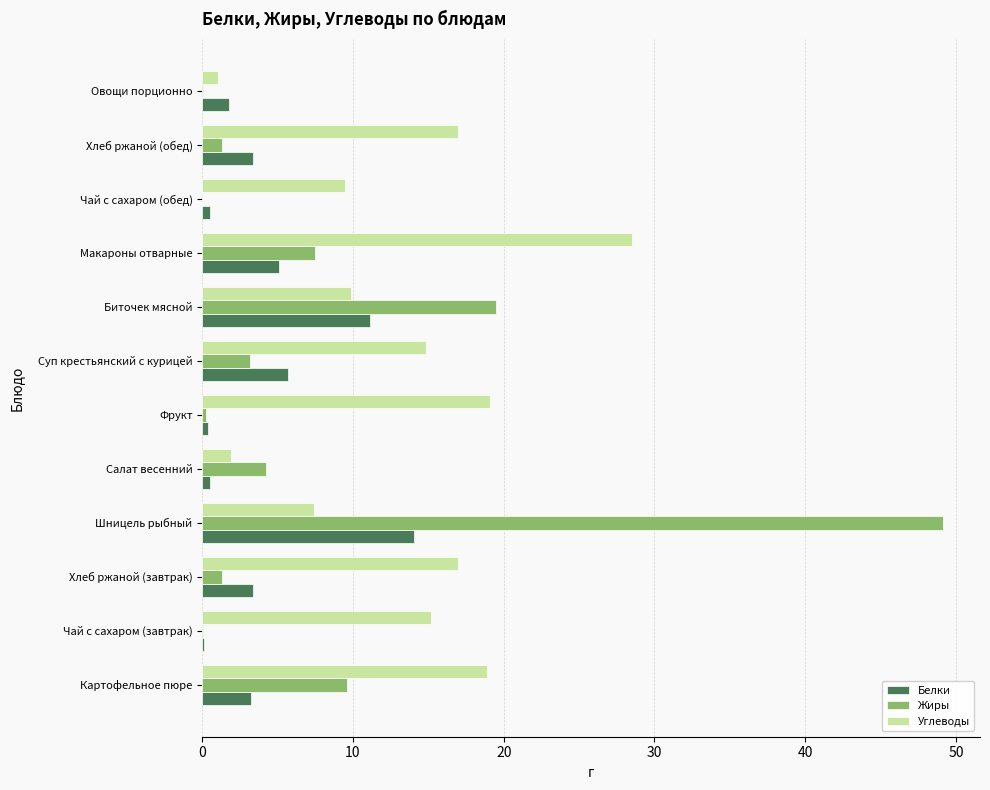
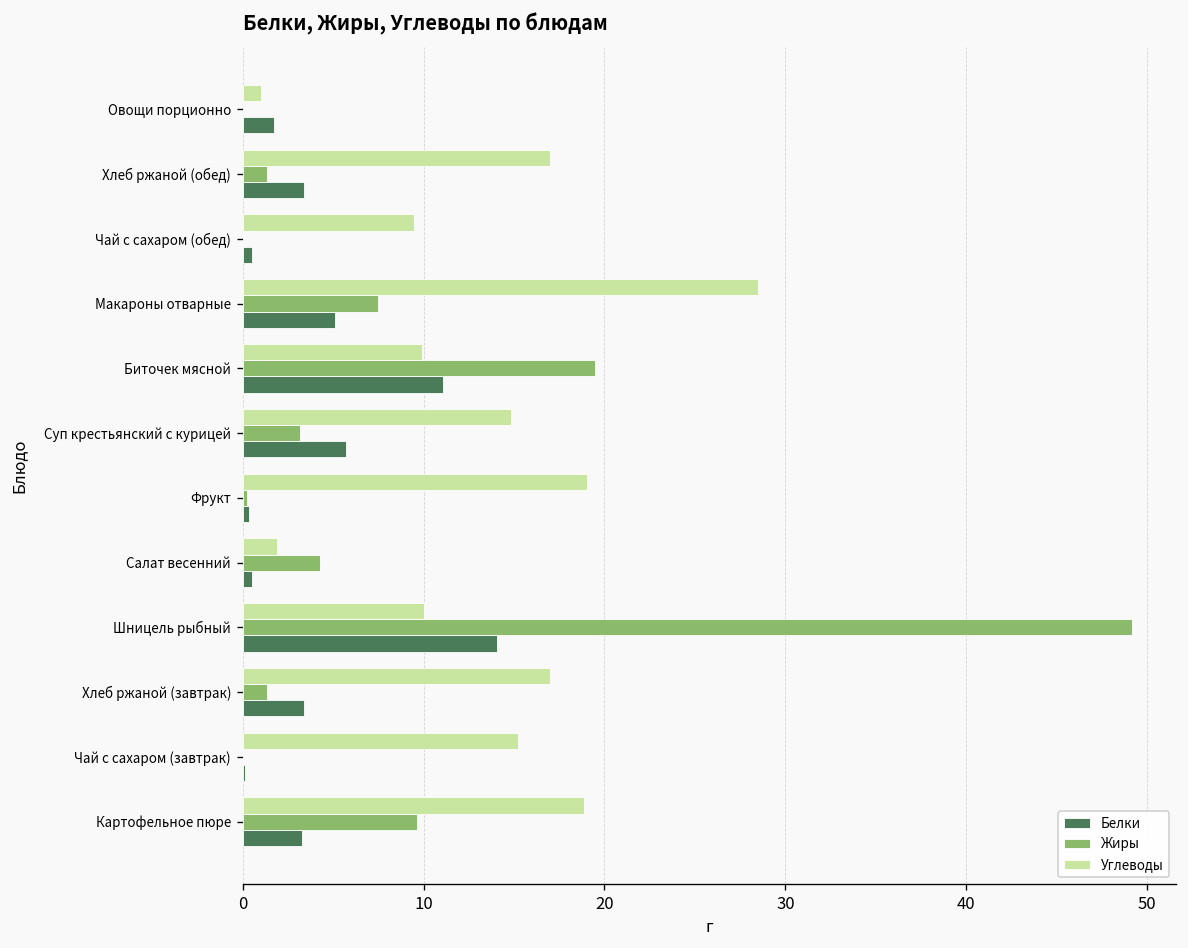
Углеводы, Шницель рыбный: 7.4 -> 10.0
